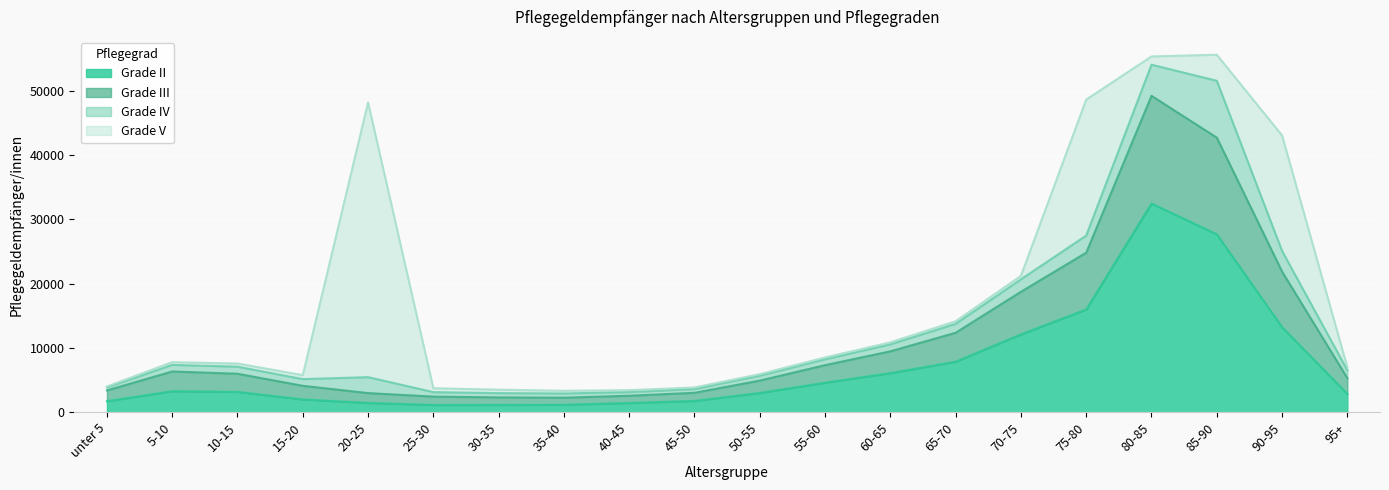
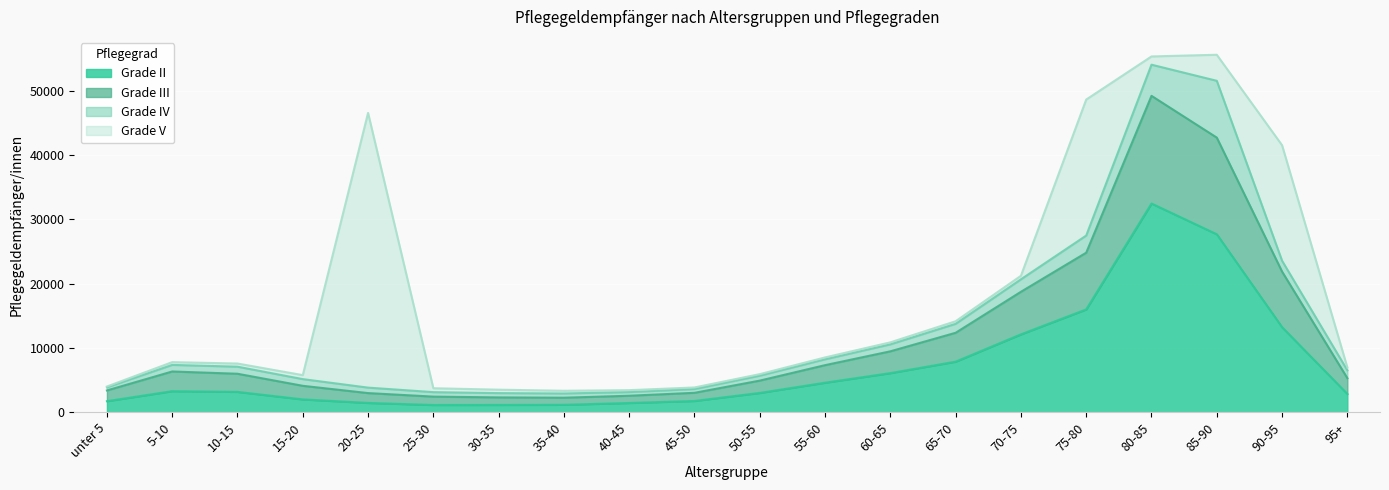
Grade IV, 20-25: 2000 -> 1000
Grade IV, 90-95: 3000 -> 2000
